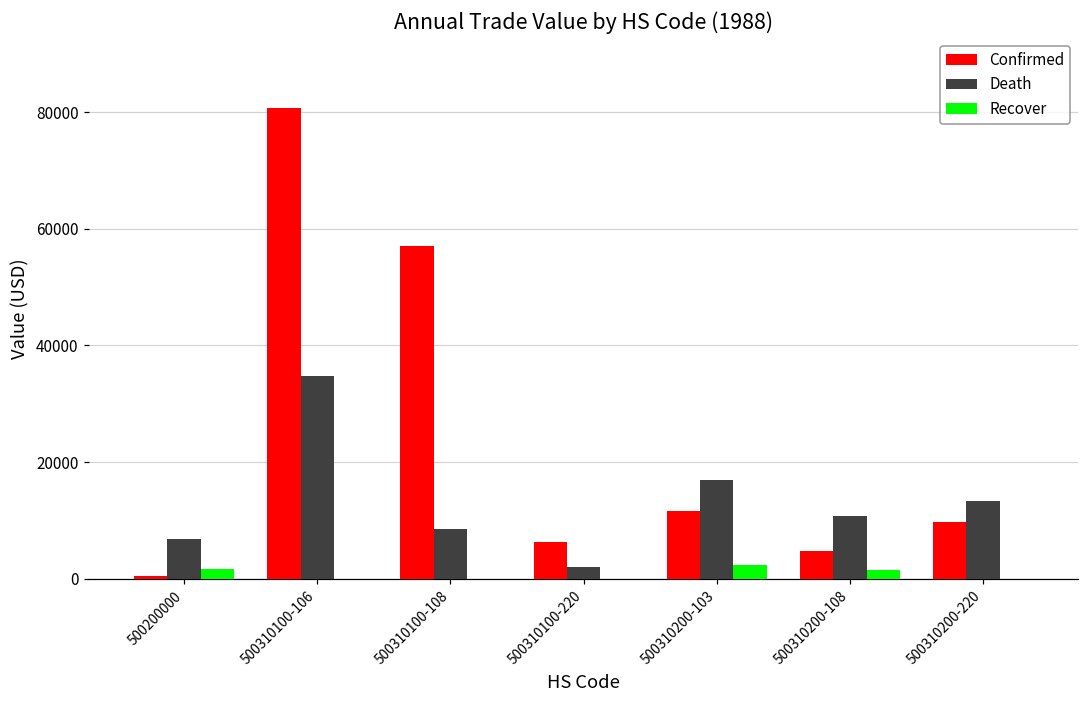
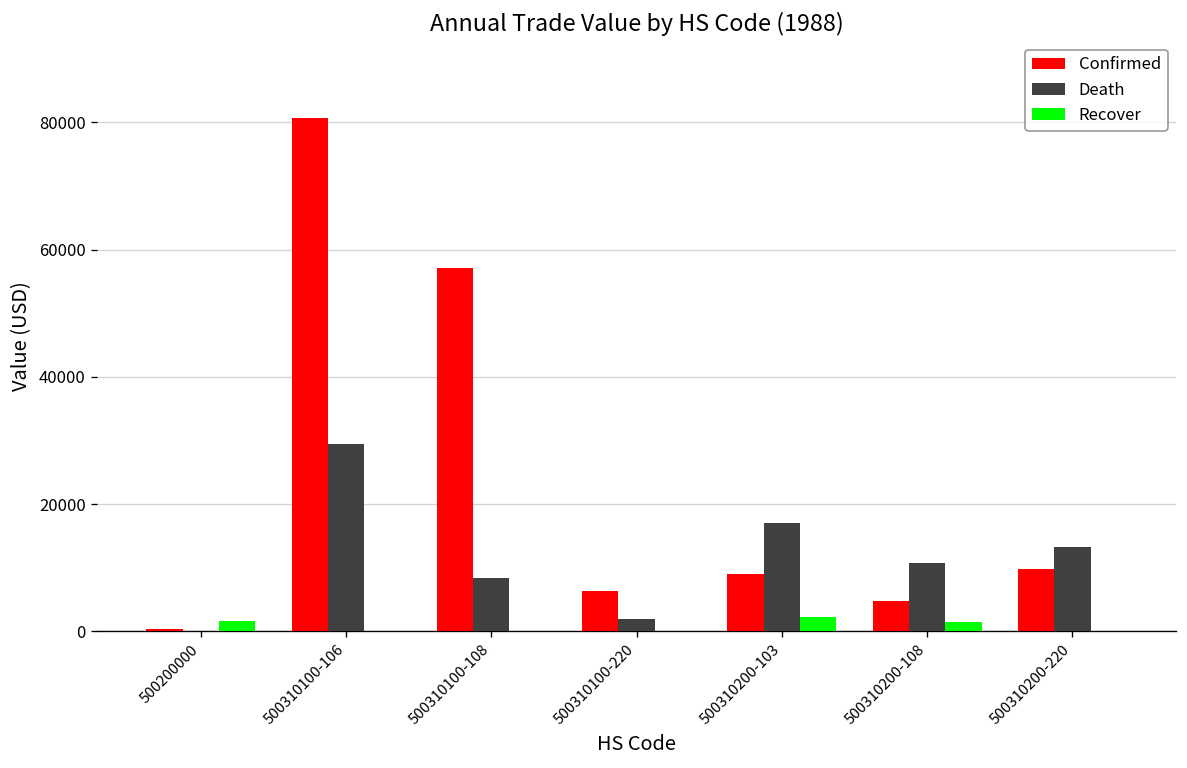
Death, 500200000: 7000 -> 0
Death, 500310100-106: 35000 -> 30000
Confirmed, 500310200-103: 12000 -> 9000
